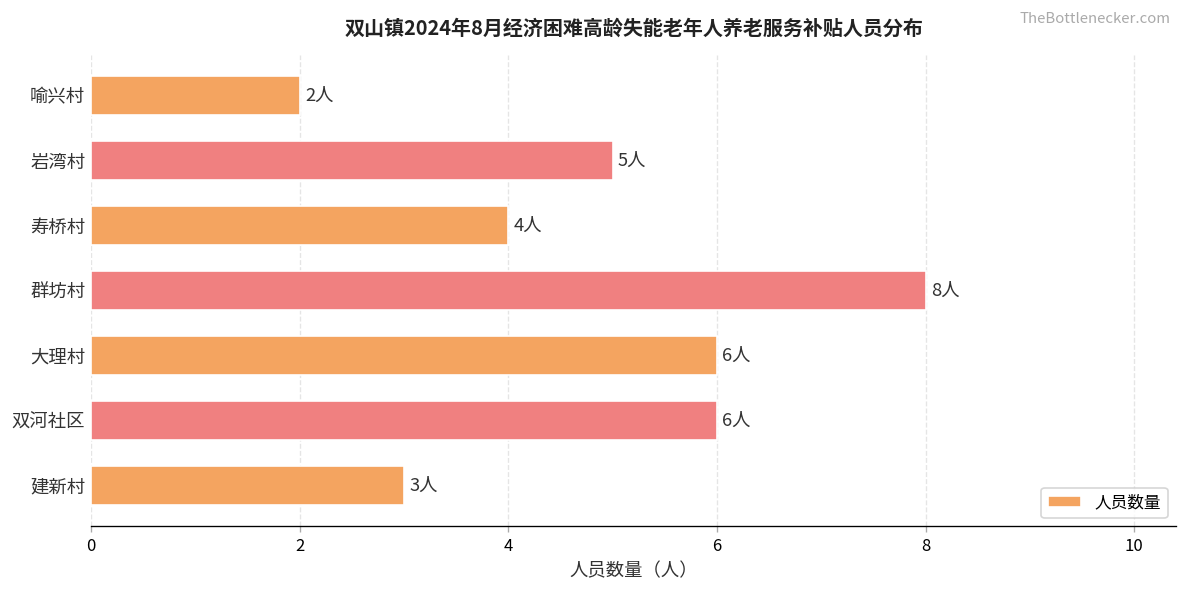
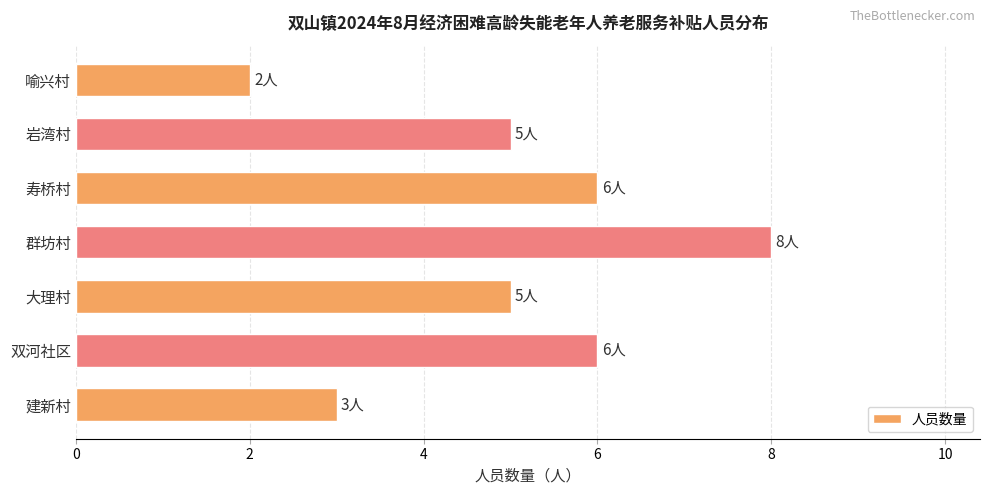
寿桥村: 4人 -> 6人
大理村: 6人 -> 5人
